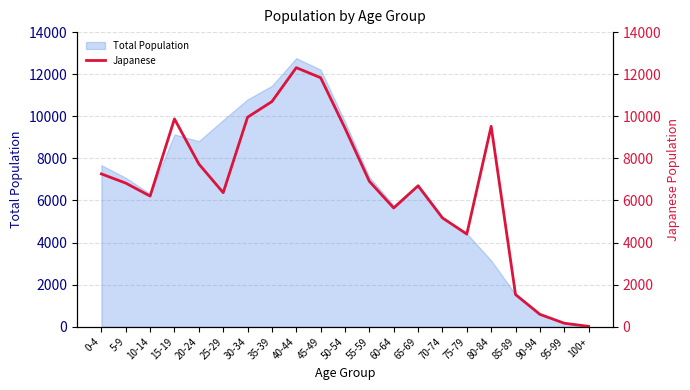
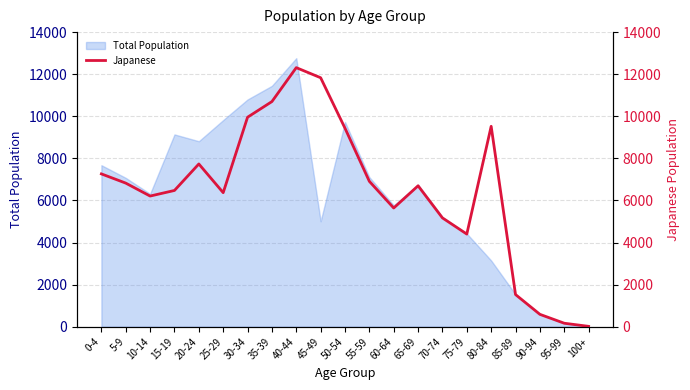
Total Population, 45-49: 12200 -> 5000
Japanese, 15-19: 9900 -> 6500
